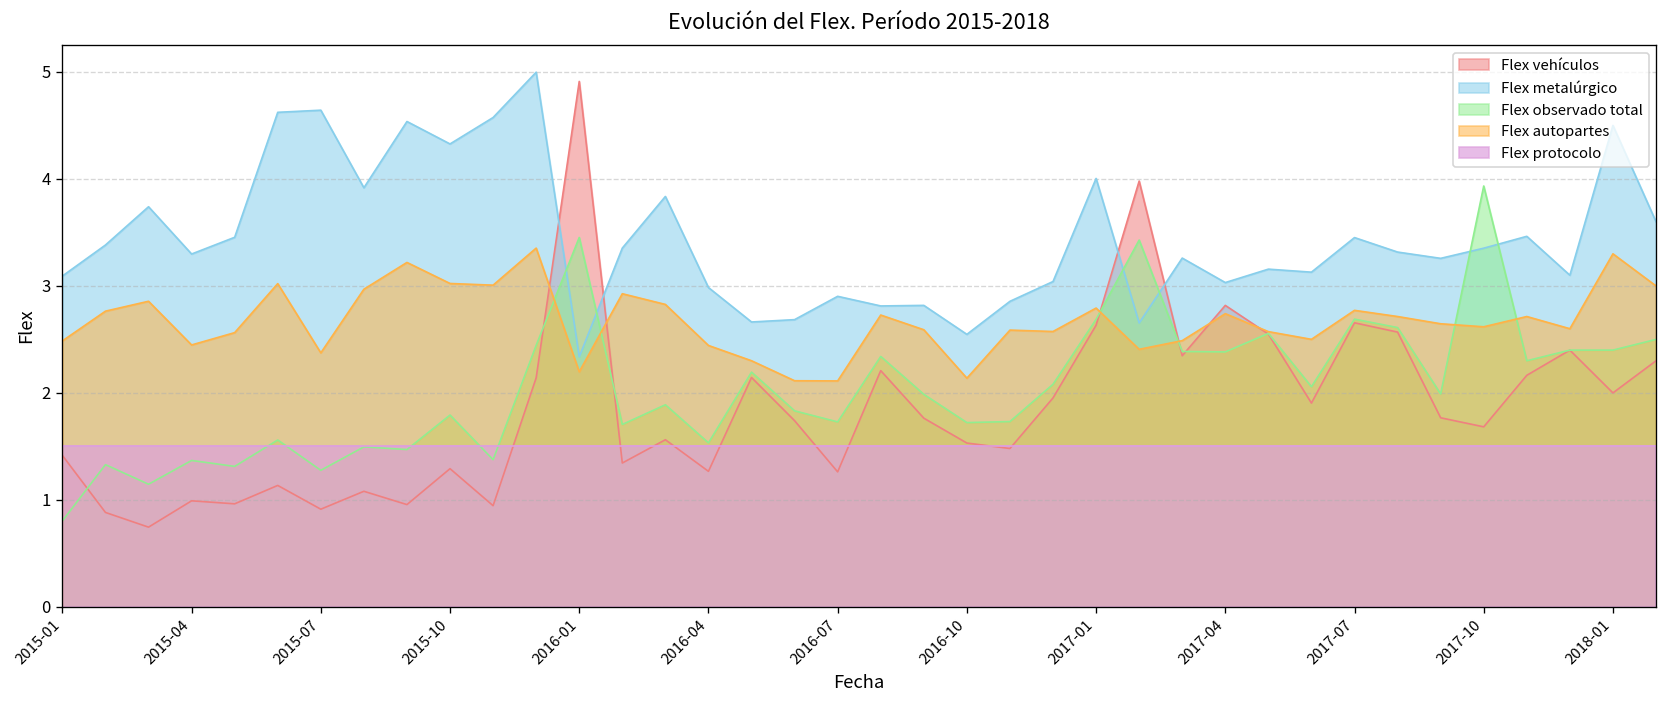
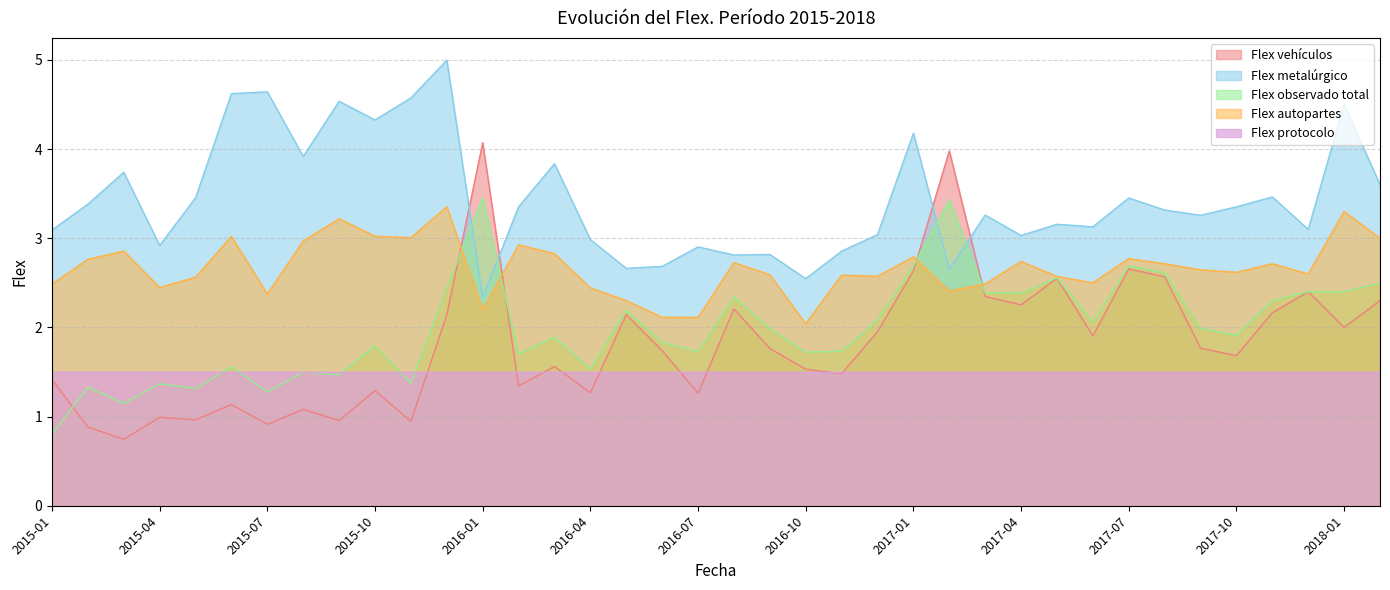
Flex metalúrgico, 2015-04: 3.3 -> 2.9
Flex vehículos, 2016-01: 4.9 -> 4.1
Flex autopartes, 2016-10: 2.1 -> 2.0
Flex metalúrgico, 2017-01: 4.0 -> 4.2
Flex vehículos, 2017-04: 2.8 -> 2.3
Flex observado total, 2017-10: 3.9 -> 1.9
